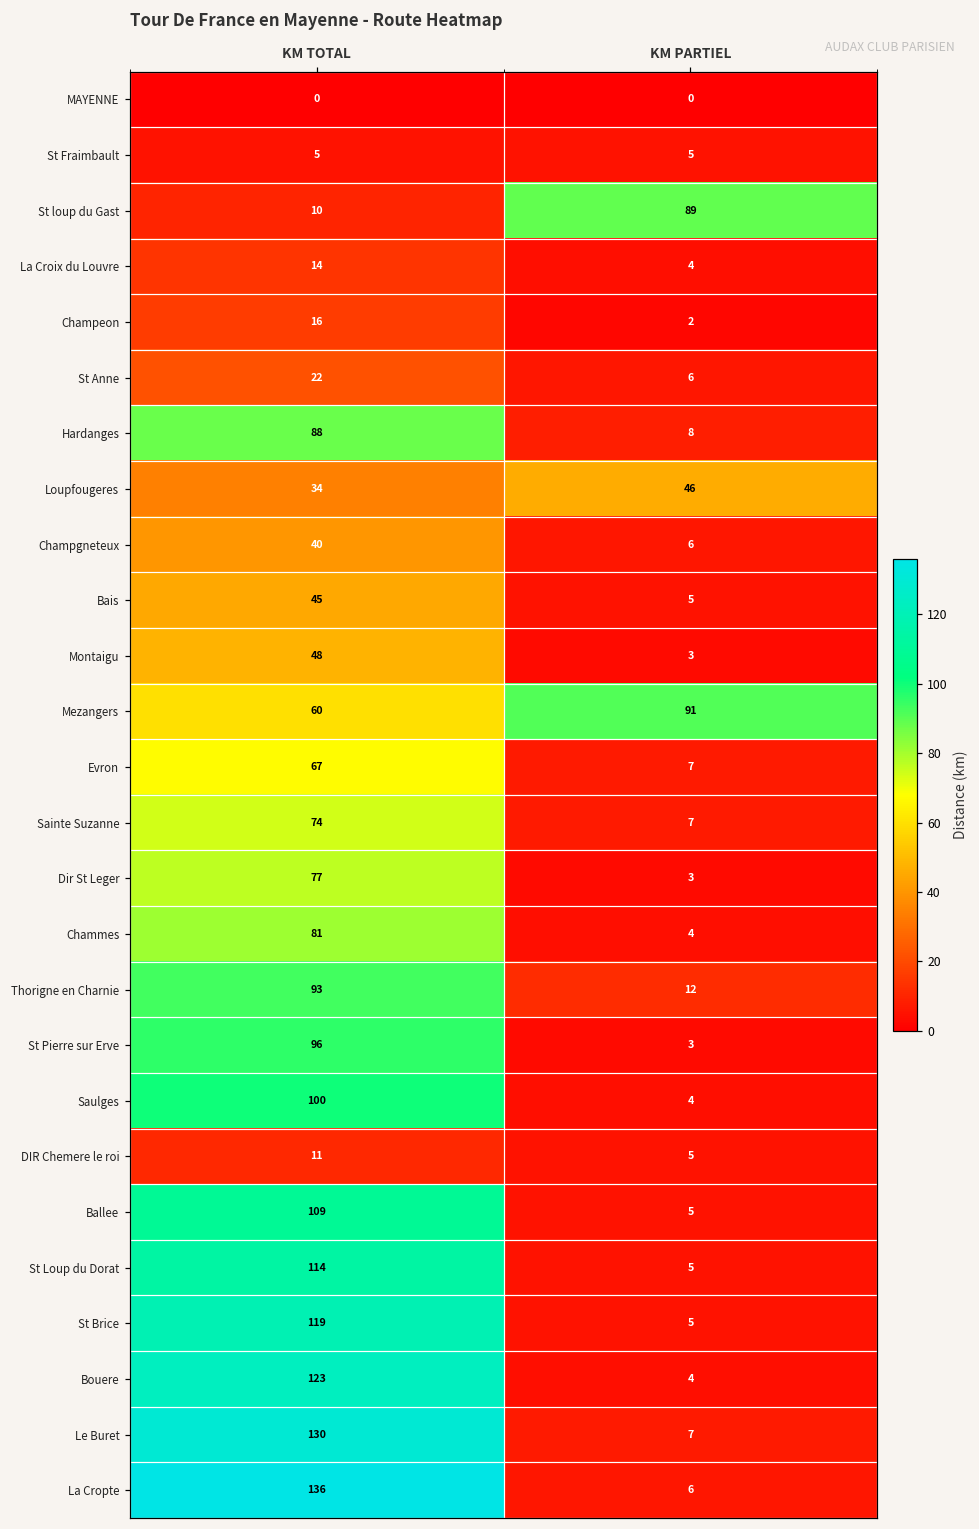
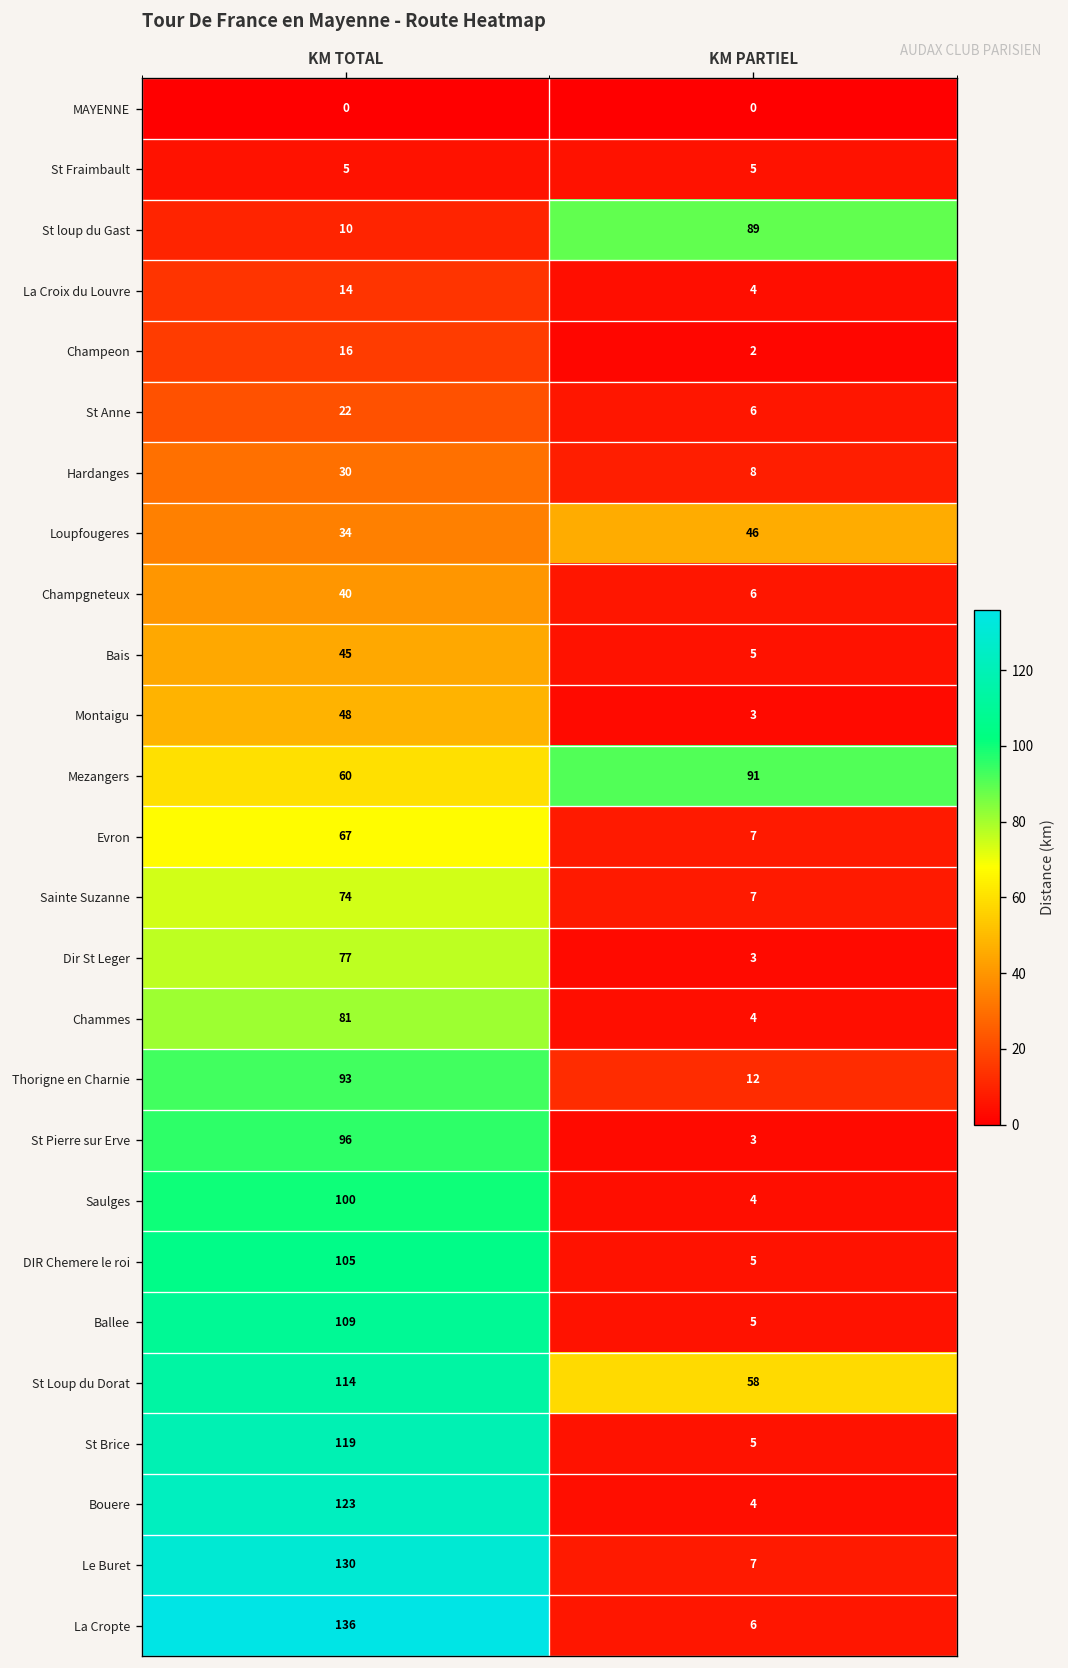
Hardanges, KM TOTAL: 88 -> 30
DIR Chemere le roi, KM TOTAL: 11 -> 105
St Loup du Dorat, KM PARTIEL: 5 -> 58
